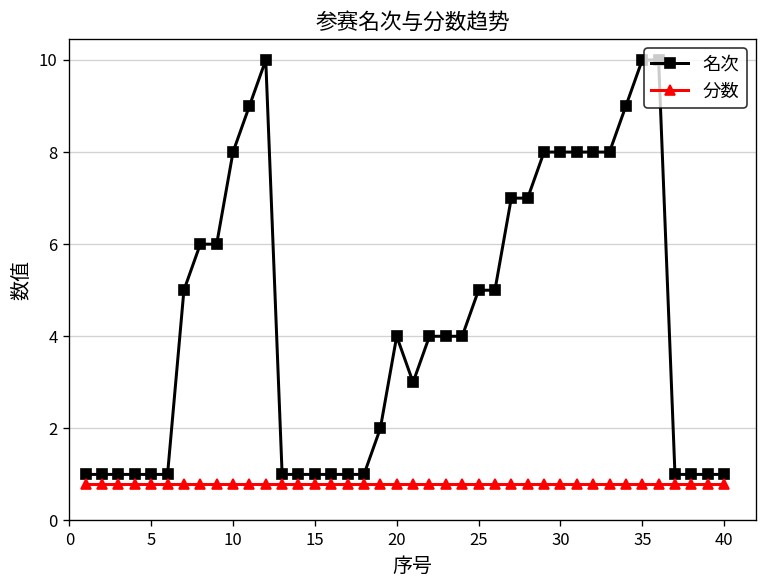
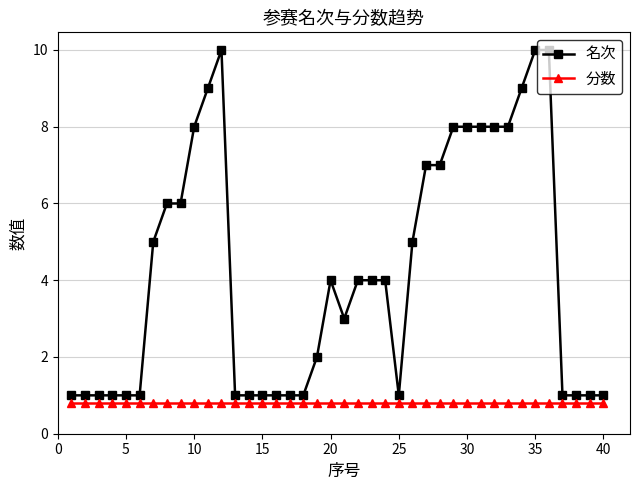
名次, 25: 5 -> 1
